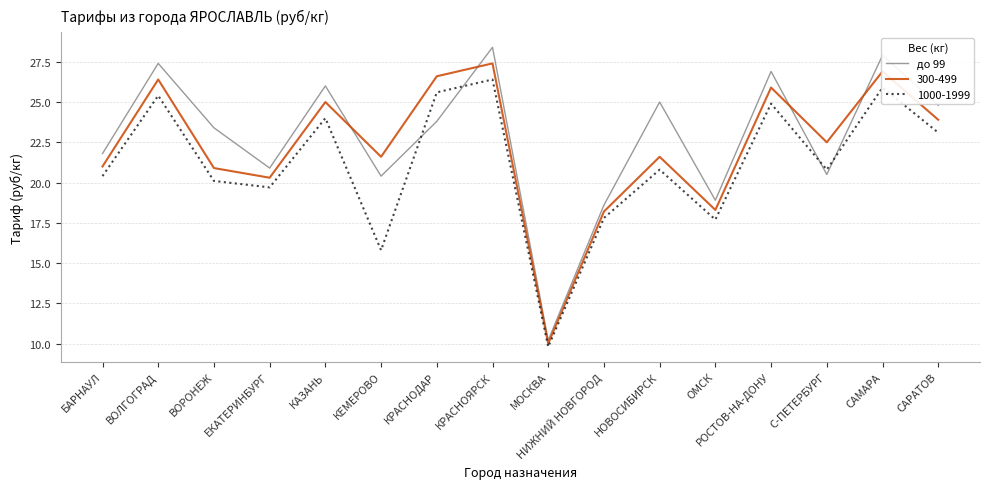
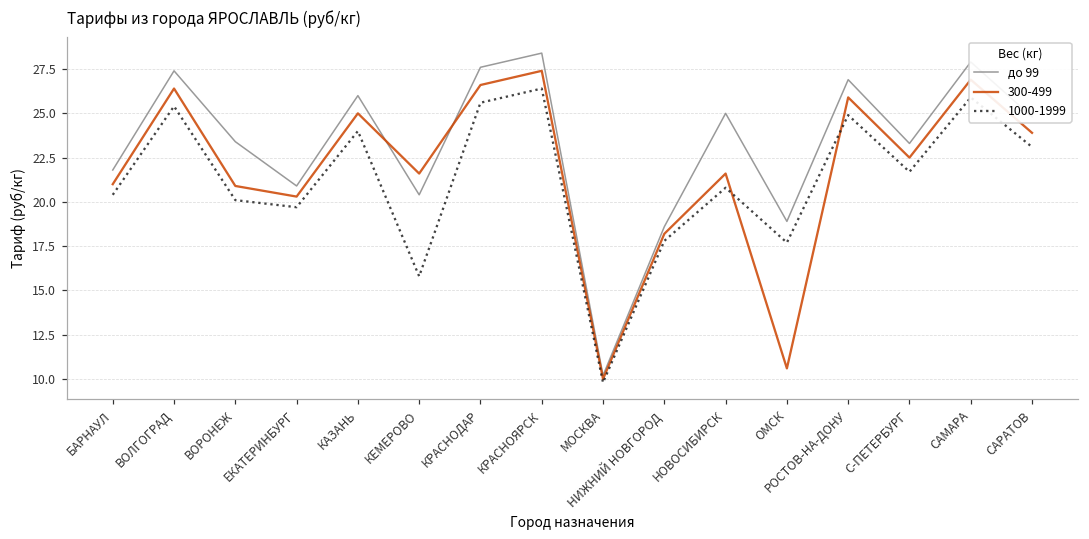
до 99, КРАСНОДАР: 23.8 -> 27.6
300-499, ОМСК: 18.3 -> 10.6
до 99, С-ПЕТЕРБУРГ: 20.5 -> 23.3
1000-1999, С-ПЕТЕРБУРГ: 20.8 -> 21.7
